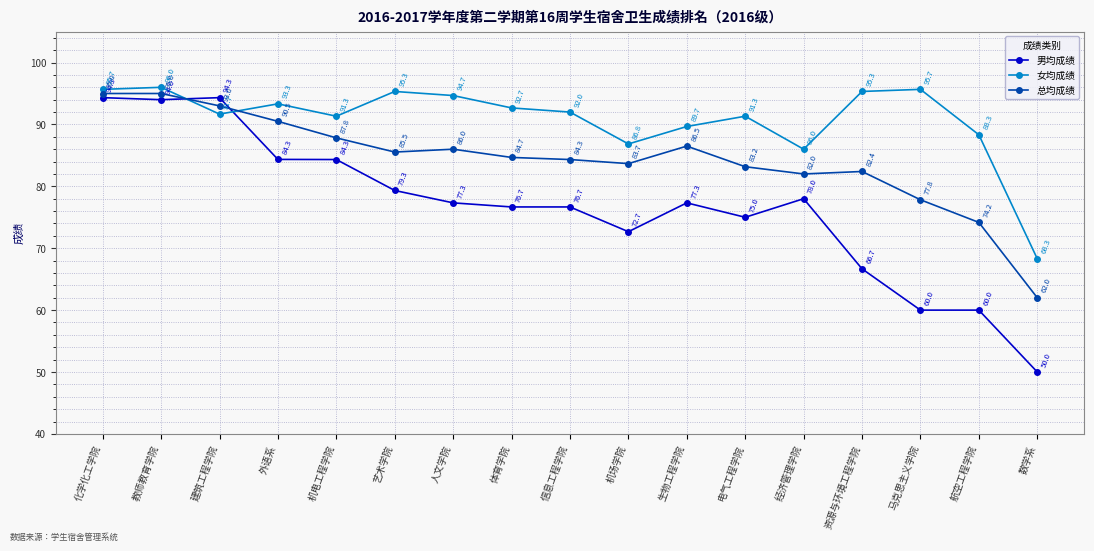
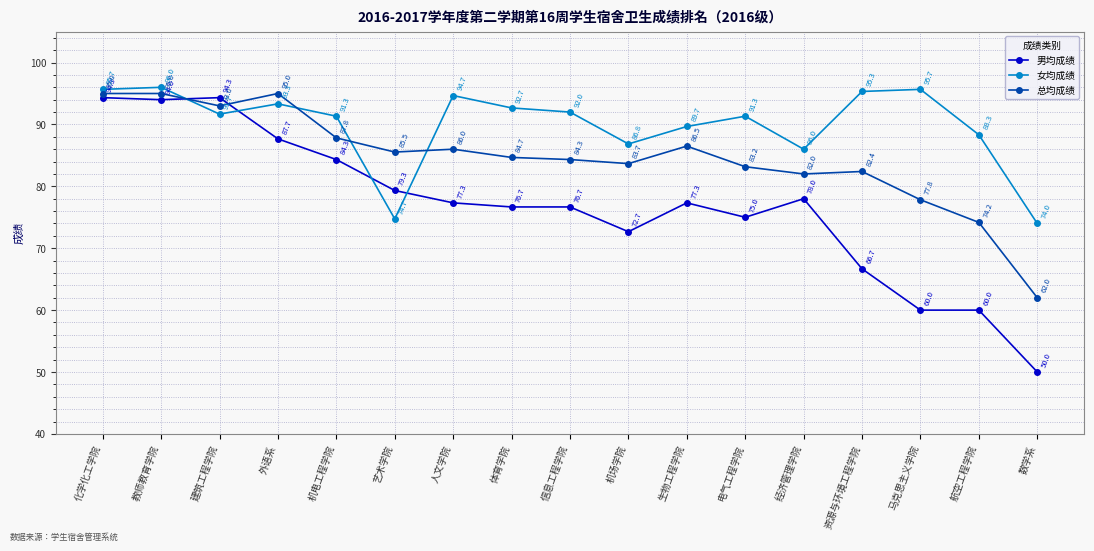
男均成绩, 外语系: 84.3 -> 87.7
总均成绩, 外语系: 90.5 -> 95.0
女均成绩, 艺术学院: 95.3 -> 74.7
女均成绩, 数学系: 68.3 -> 74.0
